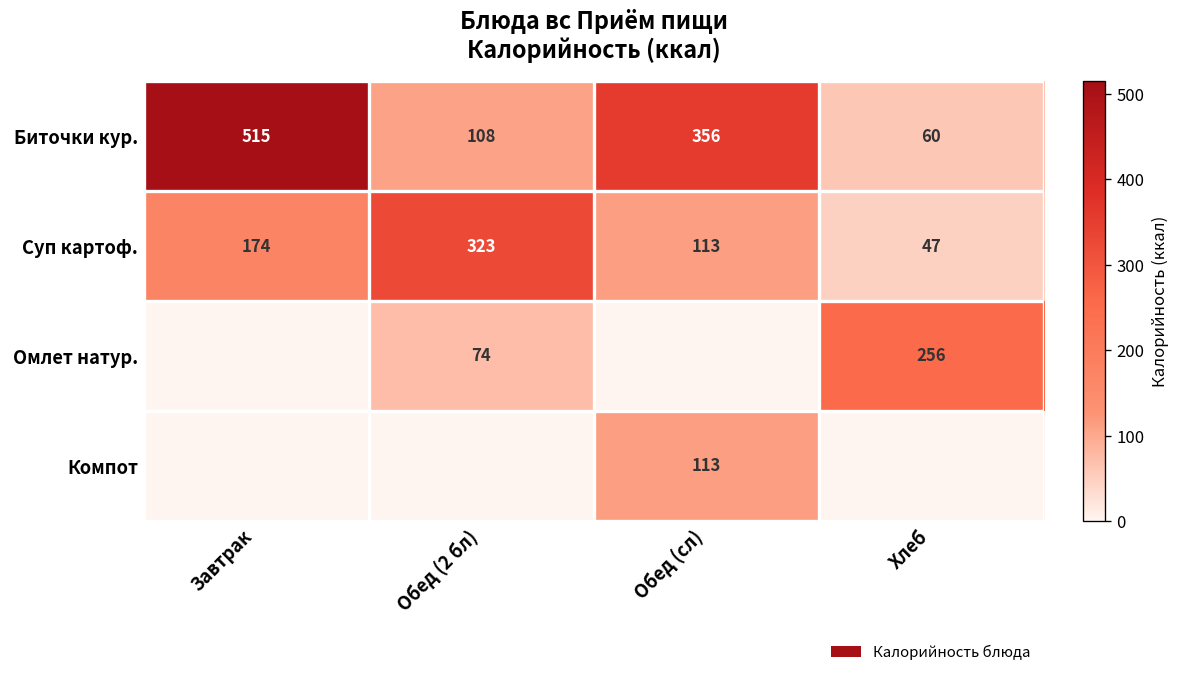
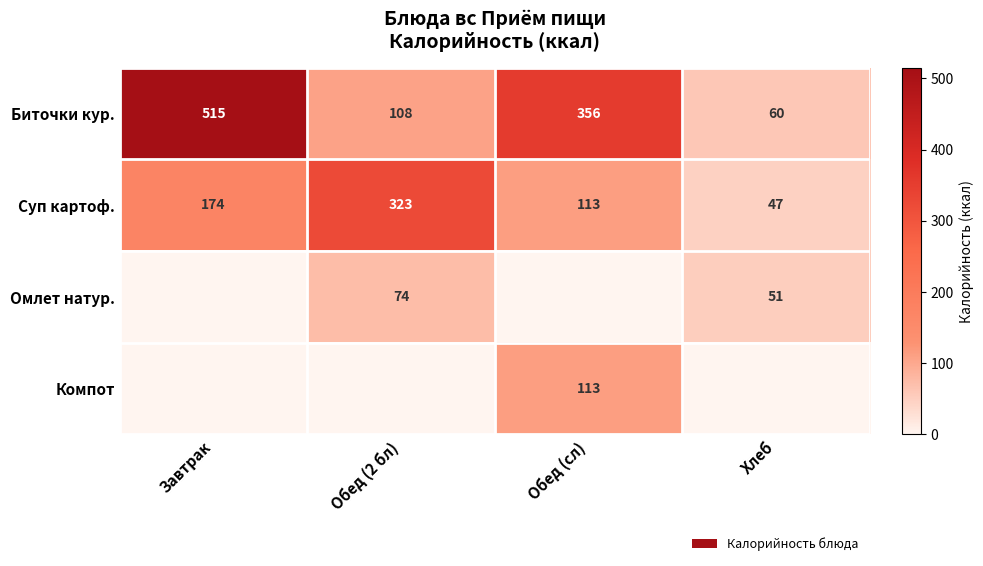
Омлет натур., Хлеб: 256 -> 51
